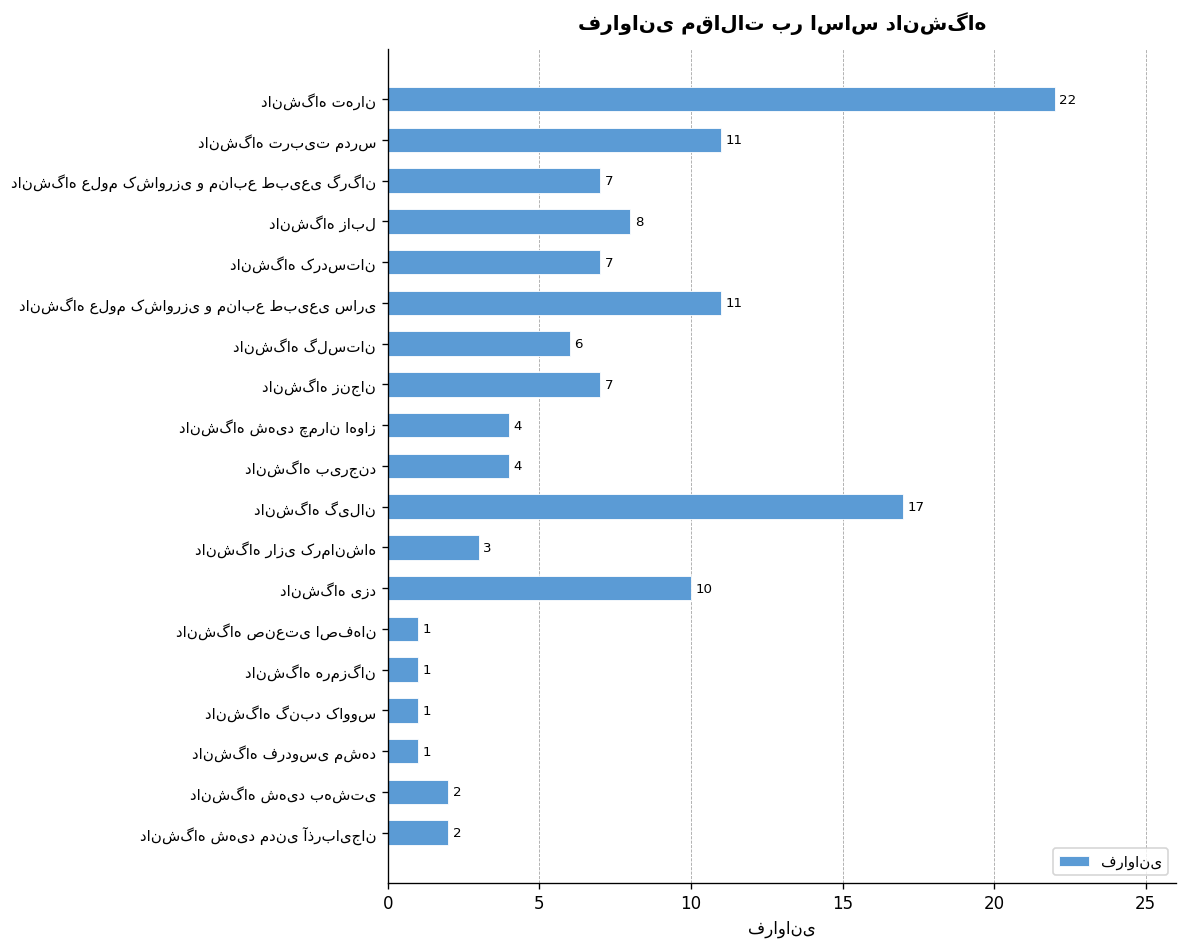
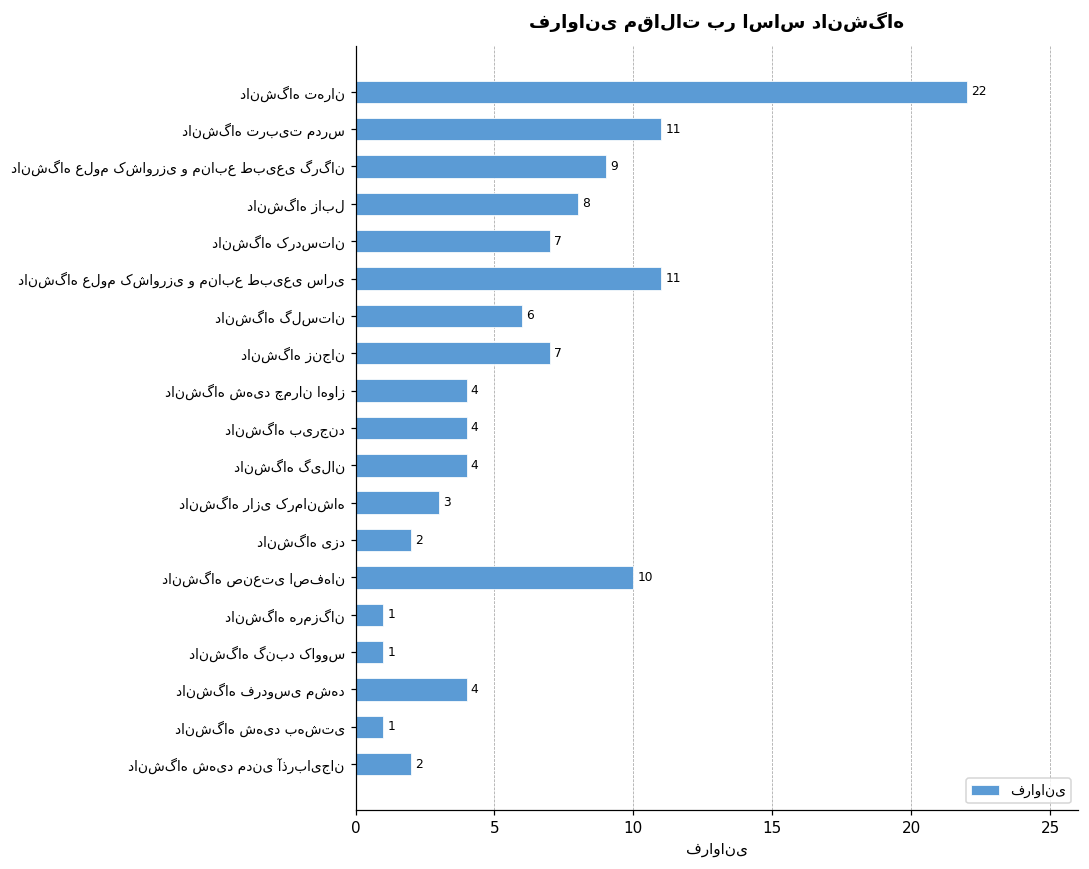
دانشگاه علوم کشاورزی و منابع طبیعی گرگان: 7 -> 9
دانشگاه گیلان: 17 -> 4
دانشگاه یزد: 10 -> 2
دانشگاه صنعتی اصفهان: 1 -> 10
دانشگاه فردوسی مشهد: 1 -> 4
دانشگاه شهید بهشتی: 2 -> 1
